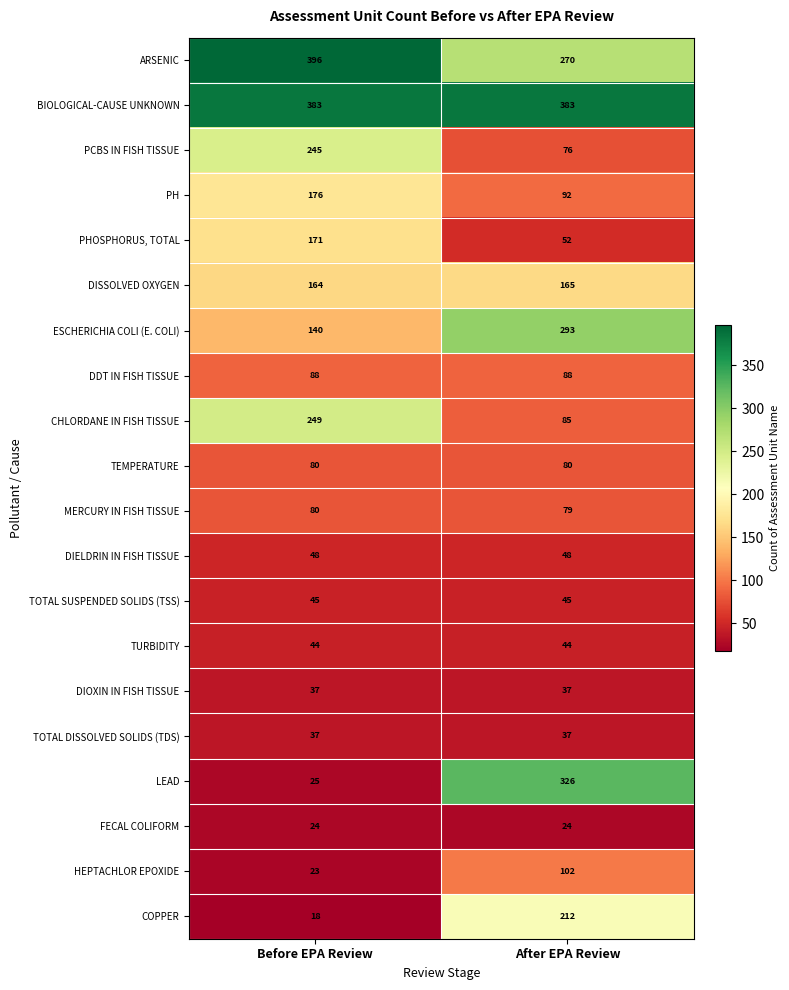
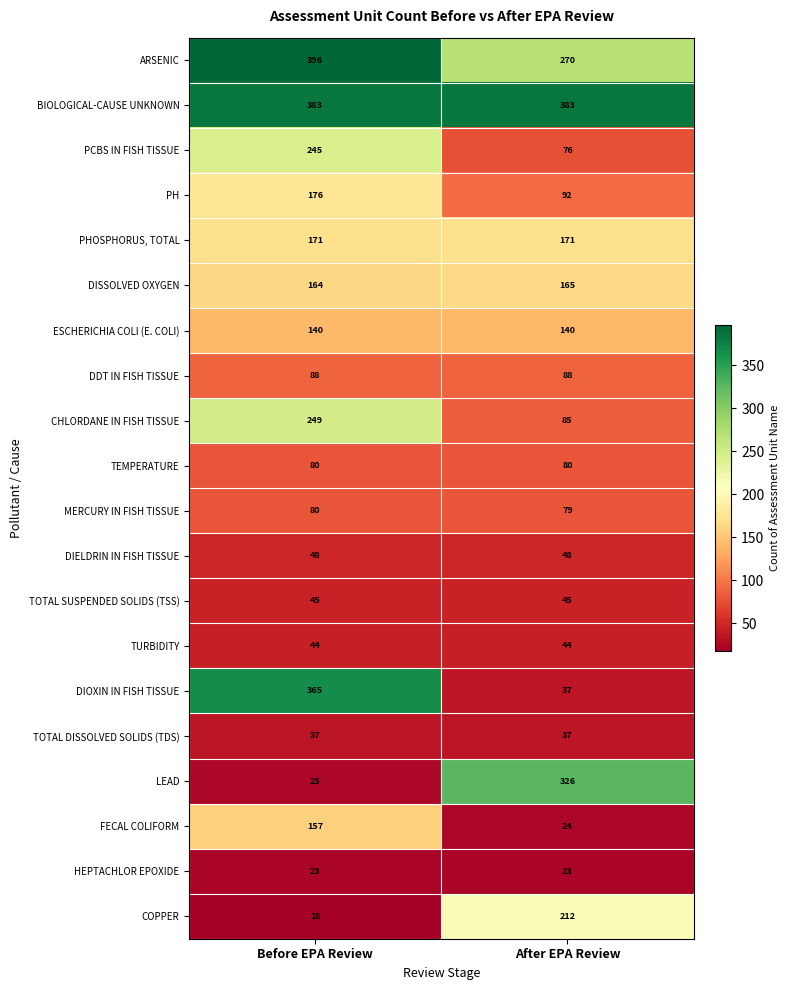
PHOSPHORUS, TOTAL, After EPA Review: 52 -> 171
ESCHERICHIA COLI (E. COLI), After EPA Review: 293 -> 140
DIOXIN IN FISH TISSUE, Before EPA Review: 37 -> 365
FECAL COLIFORM, Before EPA Review: 24 -> 157
HEPTACHLOR EPOXIDE, After EPA Review: 102 -> 23
